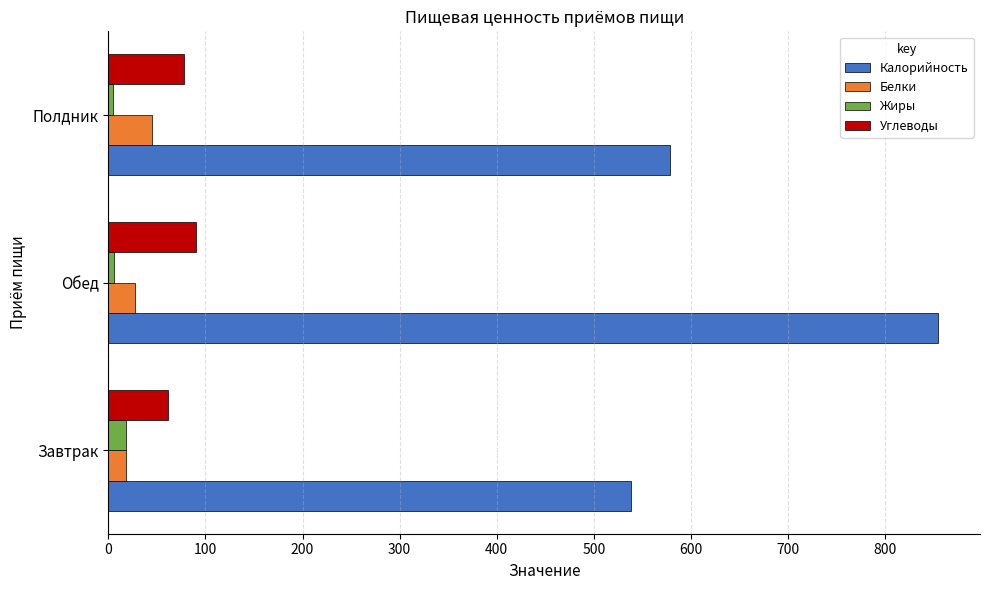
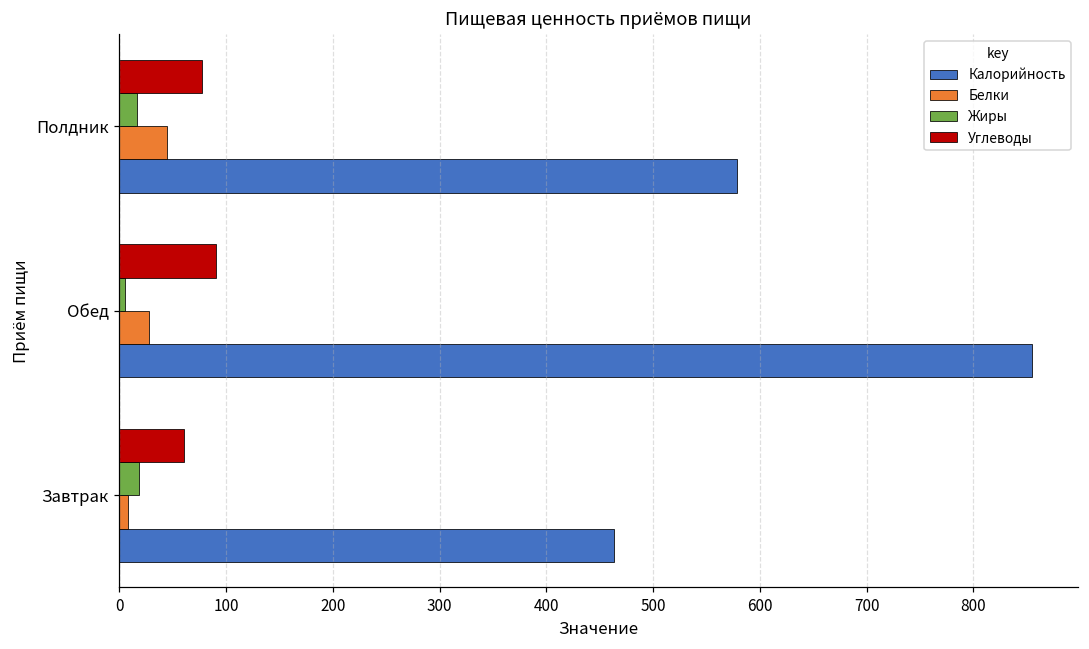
Жиры, Полдник: 0 -> 20
Белки, Завтрак: 20 -> 10
Калорийность, Завтрак: 540 -> 460
